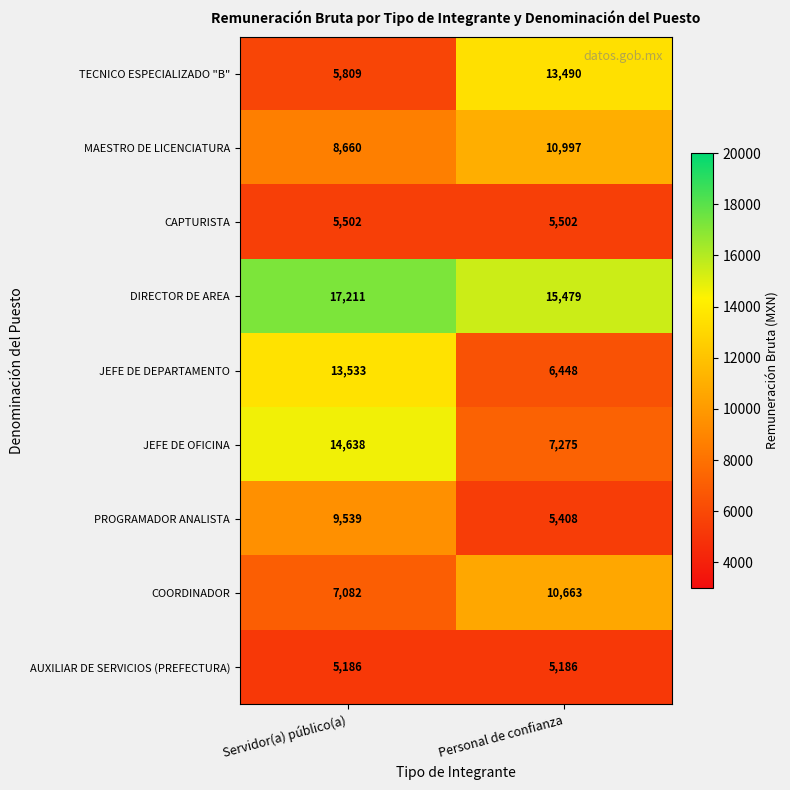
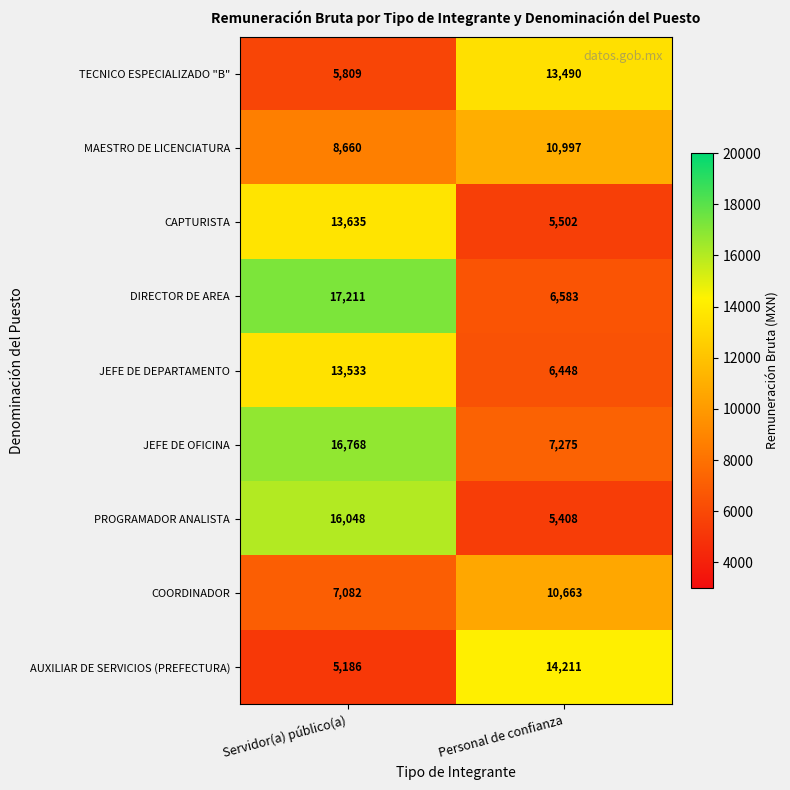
CAPTURISTA, Servidor(a) público(a): 5,502 -> 13,635
DIRECTOR DE AREA, Personal de confianza: 15,479 -> 6,583
JEFE DE OFICINA, Servidor(a) público(a): 14,638 -> 16,768
PROGRAMADOR ANALISTA, Servidor(a) público(a): 9,539 -> 16,048
AUXILIAR DE SERVICIOS (PREFECTURA), Personal de confianza: 5,186 -> 14,211
